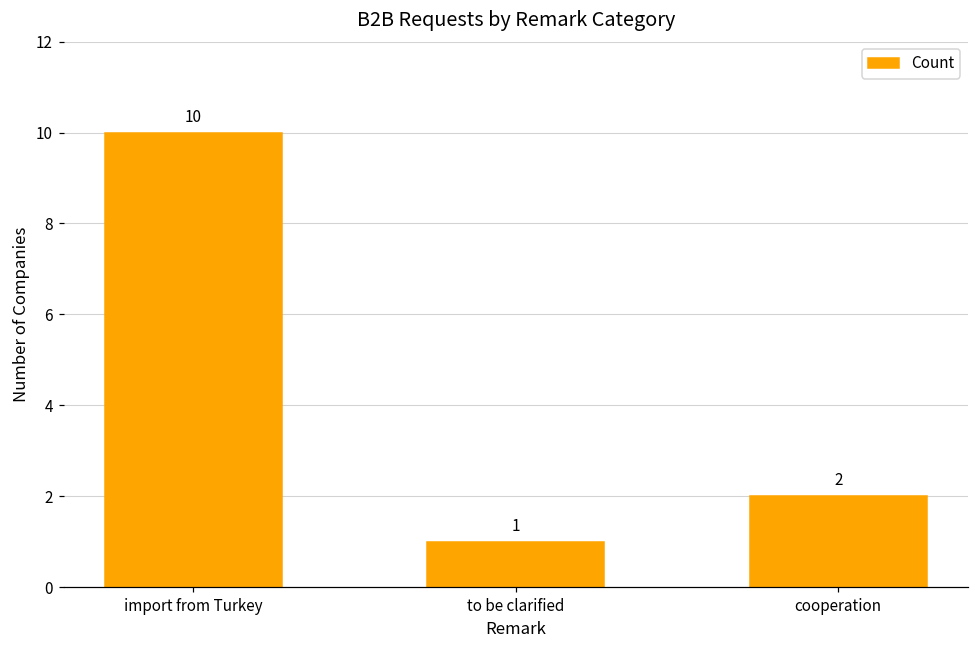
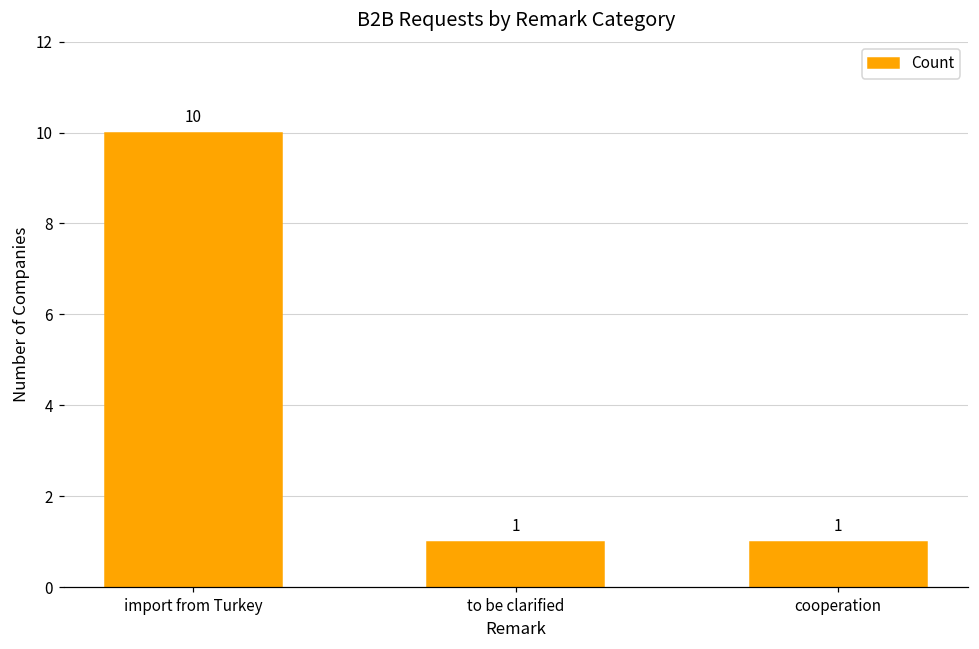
cooperation: 2 -> 1
